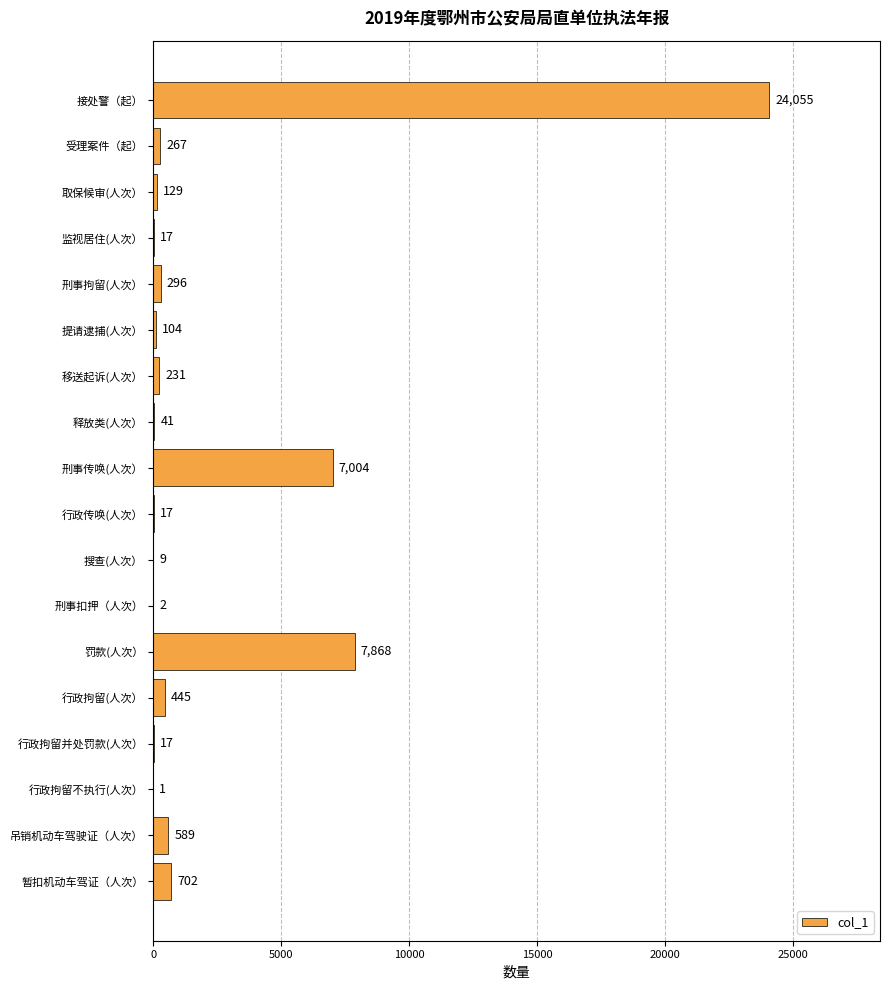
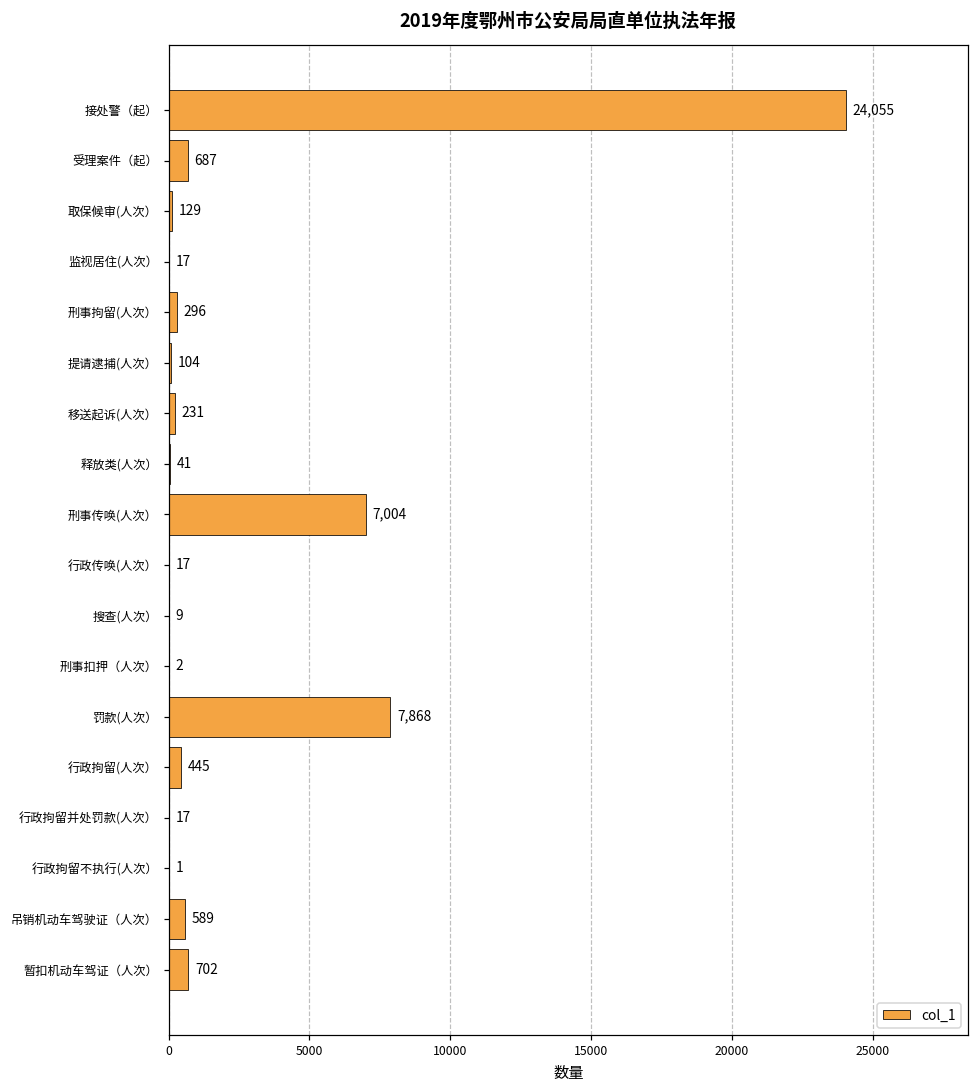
受理案件（起）: 267 -> 687
